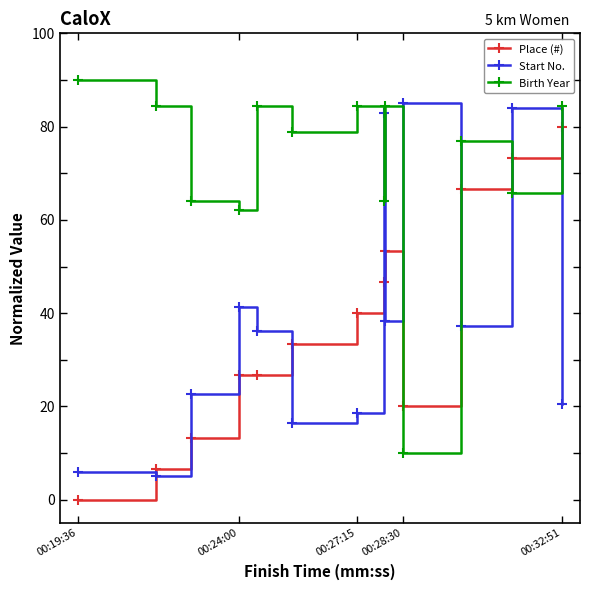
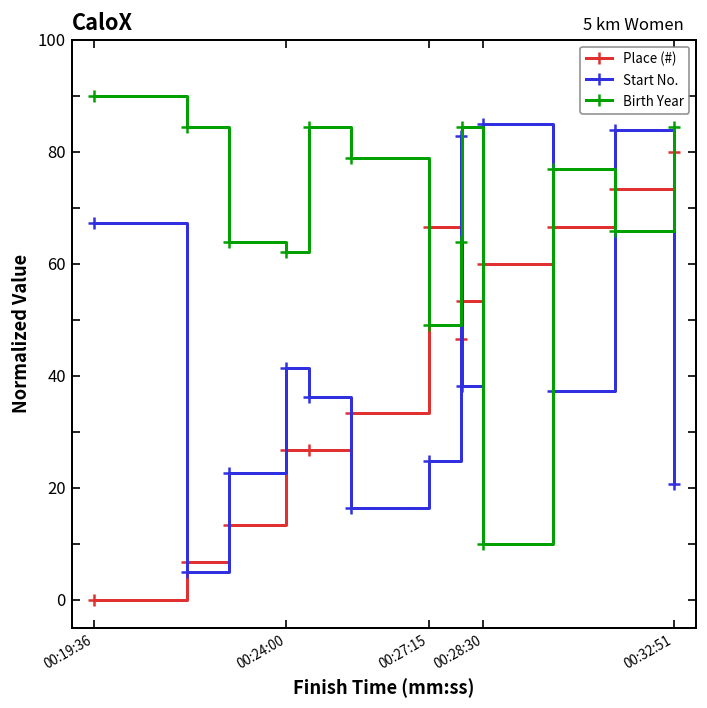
Start No., 00:19:36: 6 -> 67
Place (#), 00:27:15: 40 -> 67
Start No., 00:27:15: 19 -> 25
Birth Year, 00:27:15: 84 -> 49
Place (#), 00:28:30: 20 -> 60
